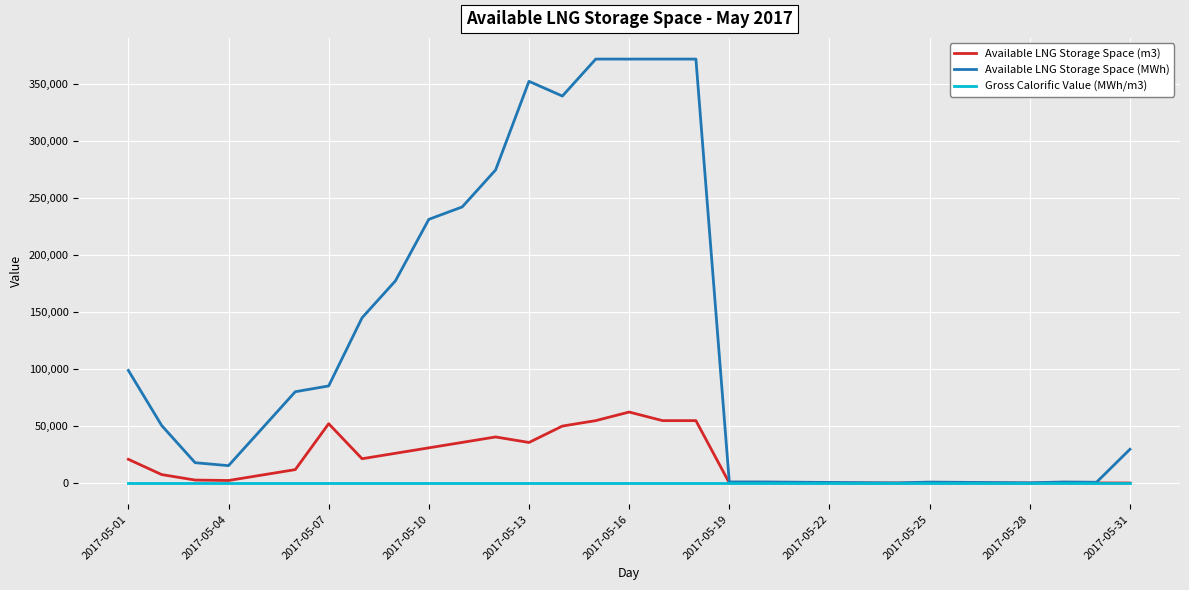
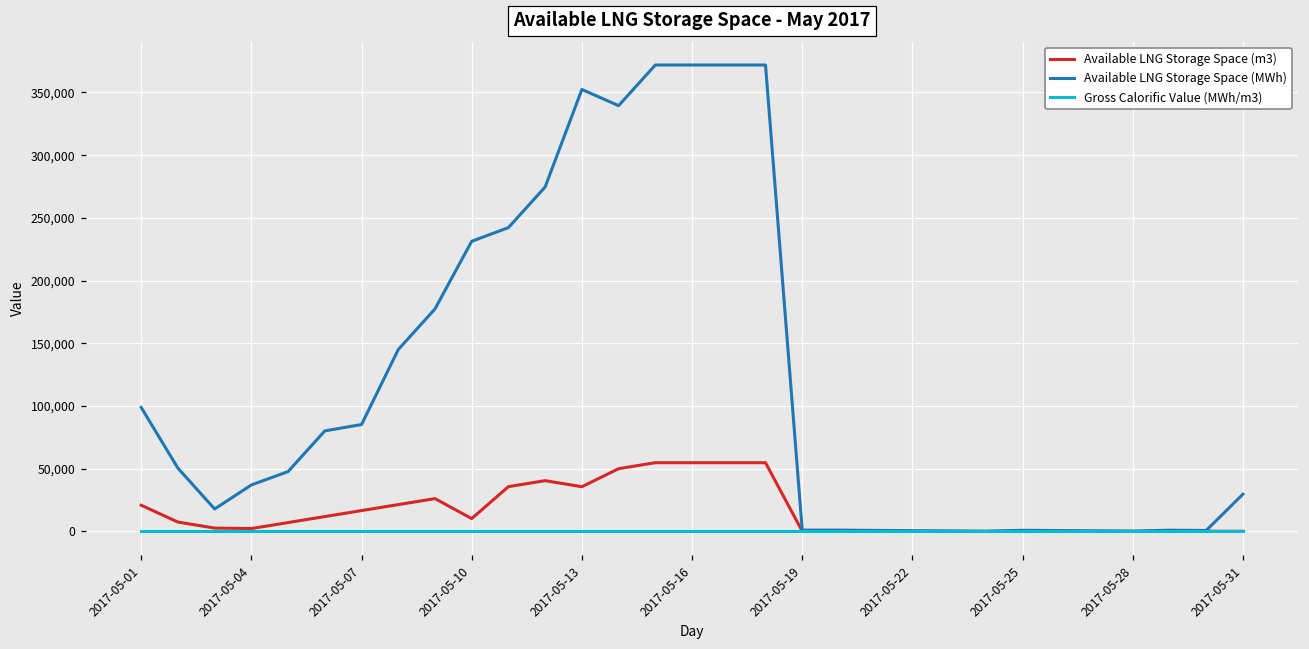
Available LNG Storage Space (MWh), 2017-05-04: 15,000 -> 37,000
Available LNG Storage Space (m3), 2017-05-07: 52,000 -> 17,000
Available LNG Storage Space (m3), 2017-05-10: 31,000 -> 10,000
Available LNG Storage Space (m3), 2017-05-16: 62,000 -> 55,000
